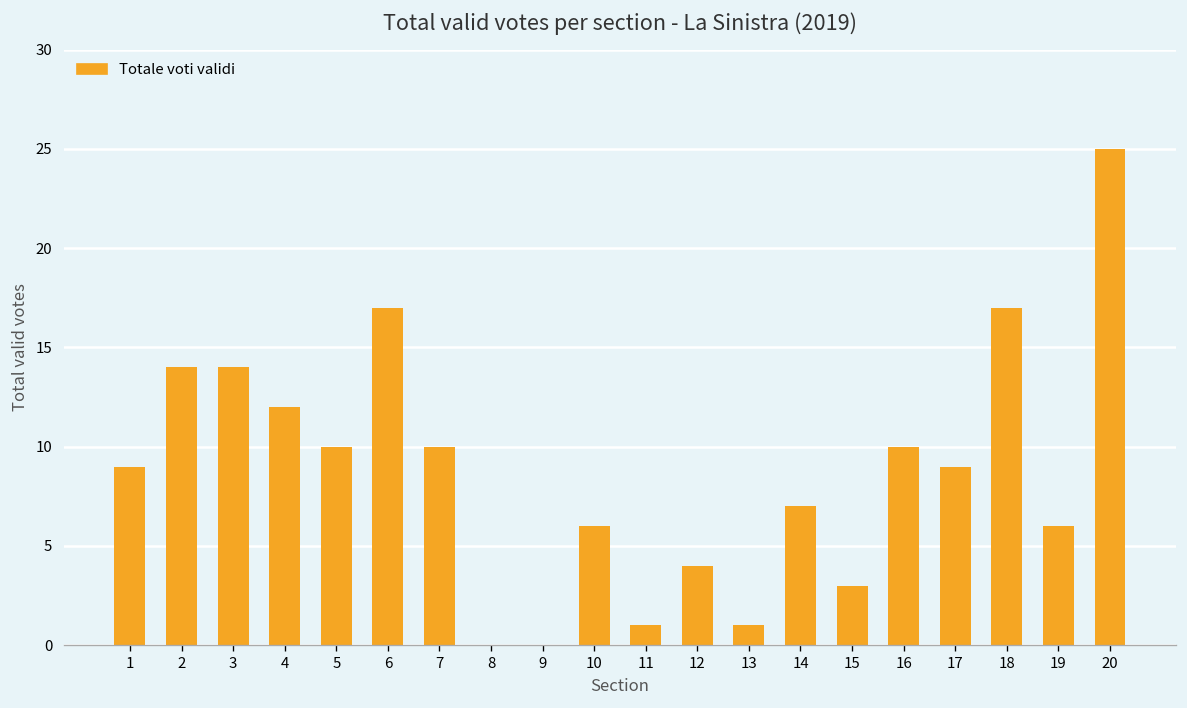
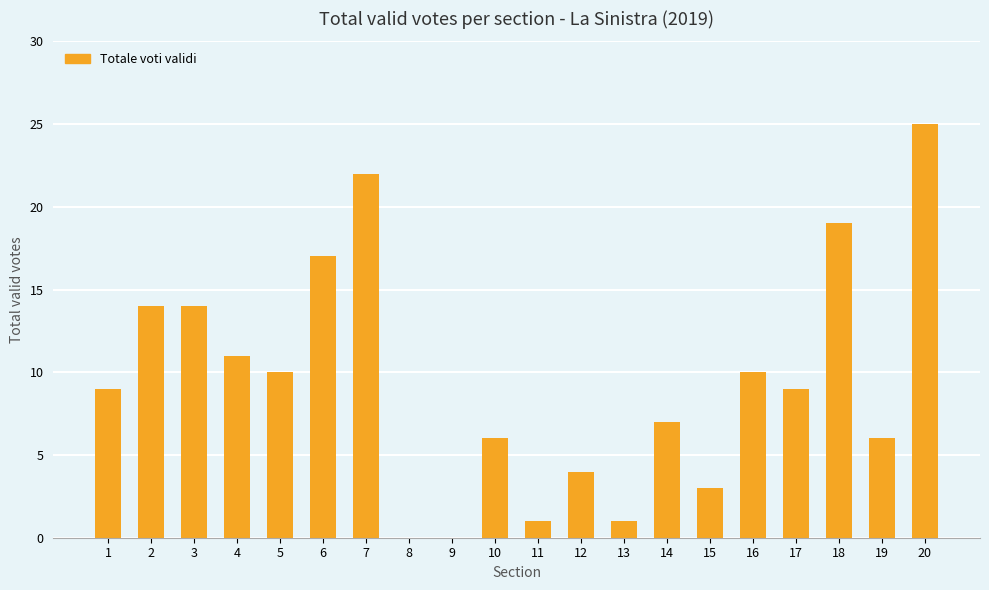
4: 12 -> 11
7: 10 -> 22
18: 17 -> 19
